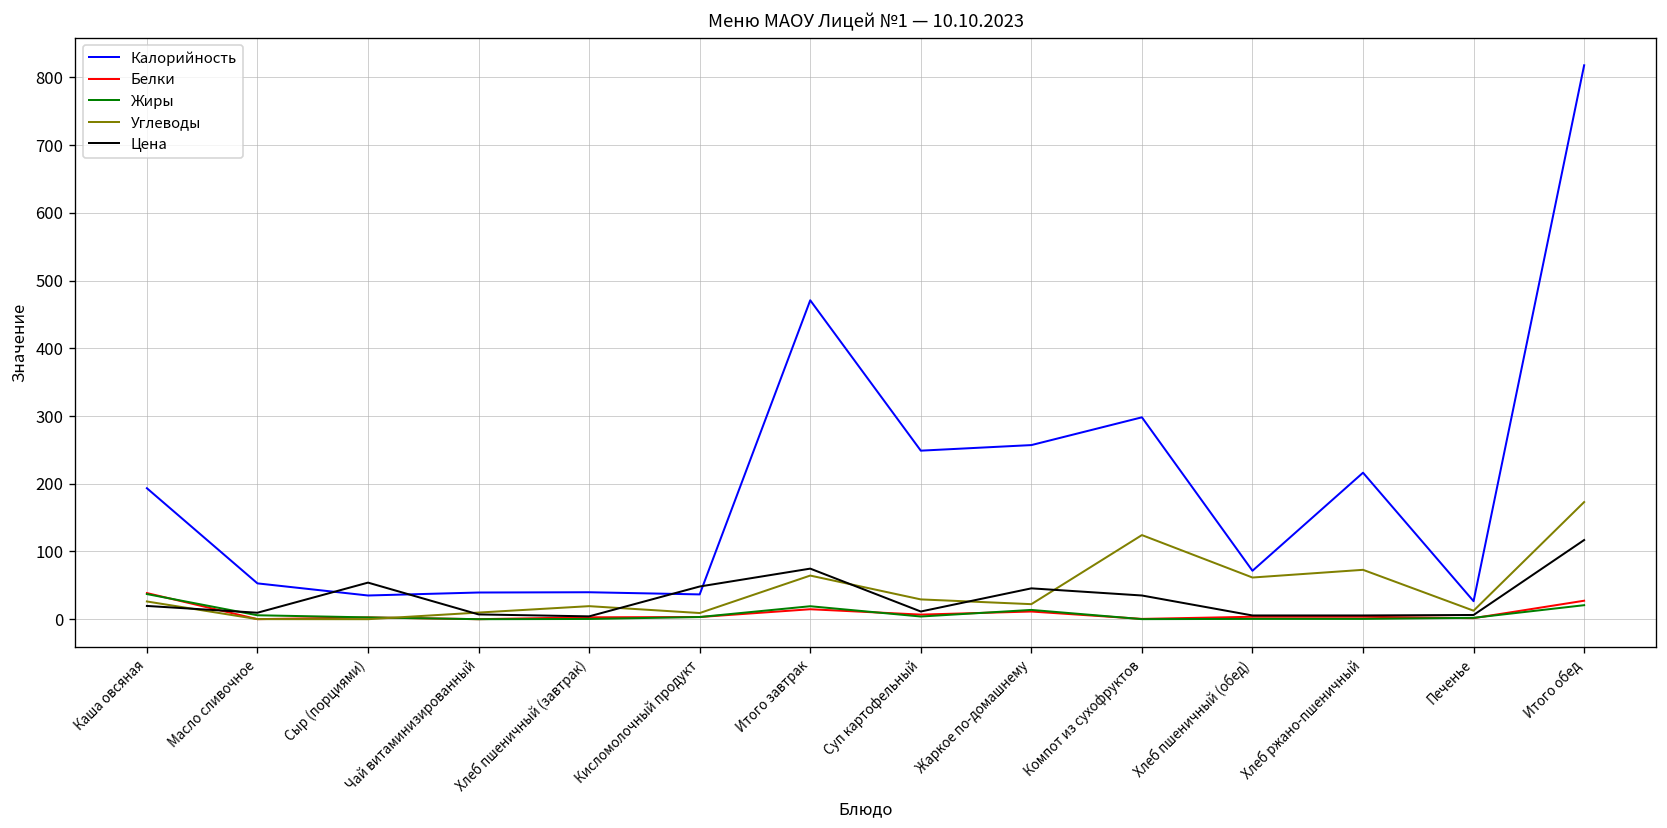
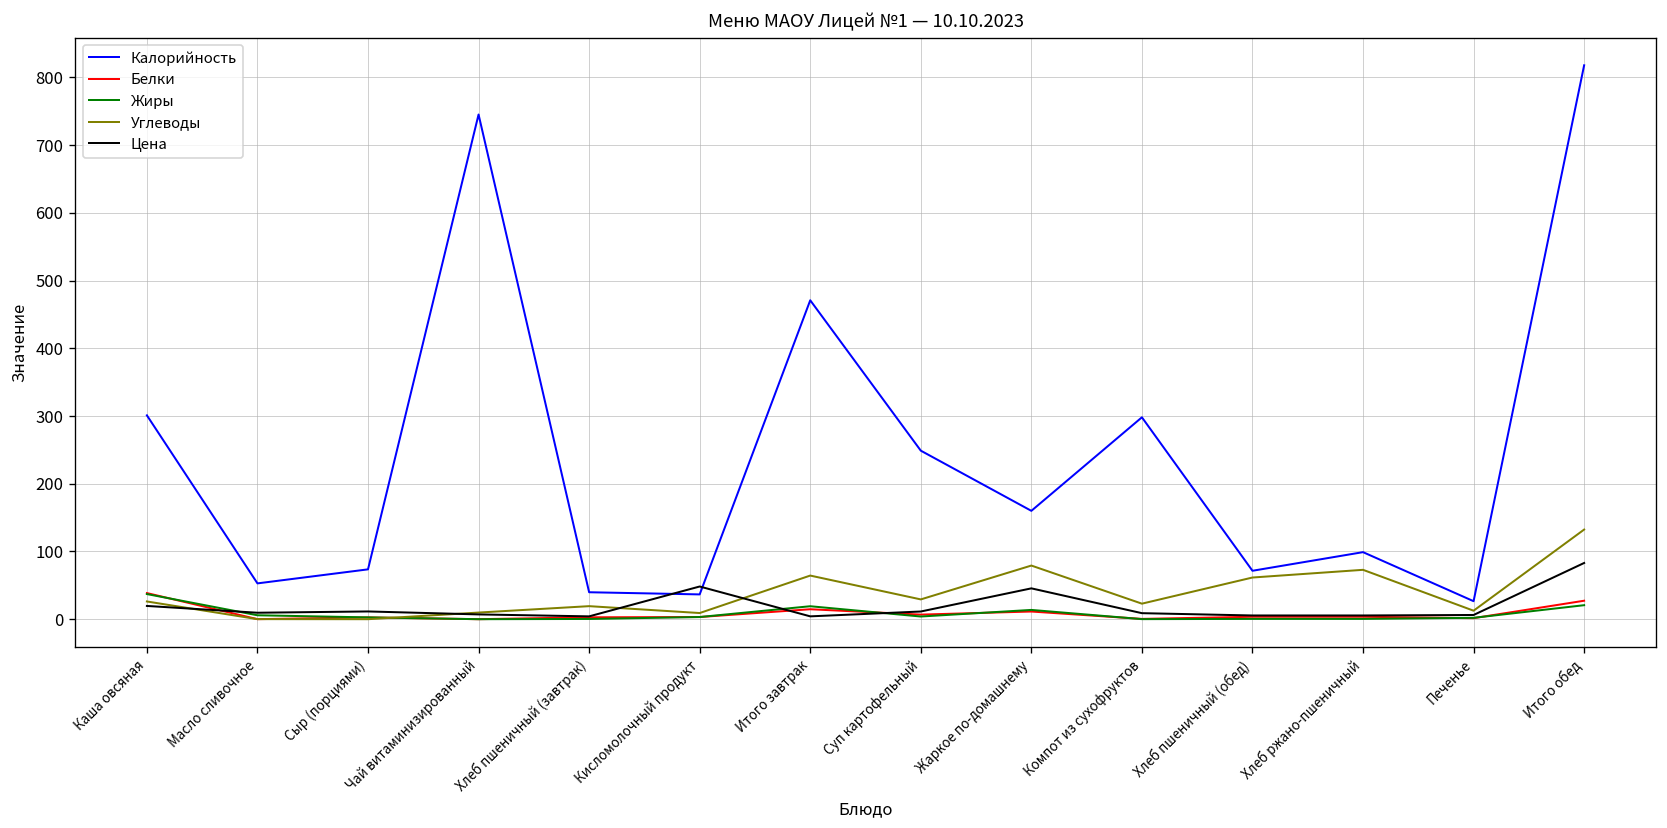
Калорийность, Каша овсяная: 190 -> 300
Калорийность, Сыр (порциями): 40 -> 70
Цена, Сыр (порциями): 50 -> 10
Калорийность, Чай витаминизированный: 40 -> 750
Цена, Итого завтрак: 70 -> 0
Калорийность, Жаркое по-домашнему: 260 -> 160
Углеводы, Жаркое по-домашнему: 20 -> 80
Углеводы, Компот из сухофруктов: 120 -> 20
Цена, Компот из сухофруктов: 40 -> 10
Калорийность, Хлеб ржано-пшеничный: 220 -> 100
Углеводы, Итого обед: 170 -> 130
Цена, Итого обед: 120 -> 80
